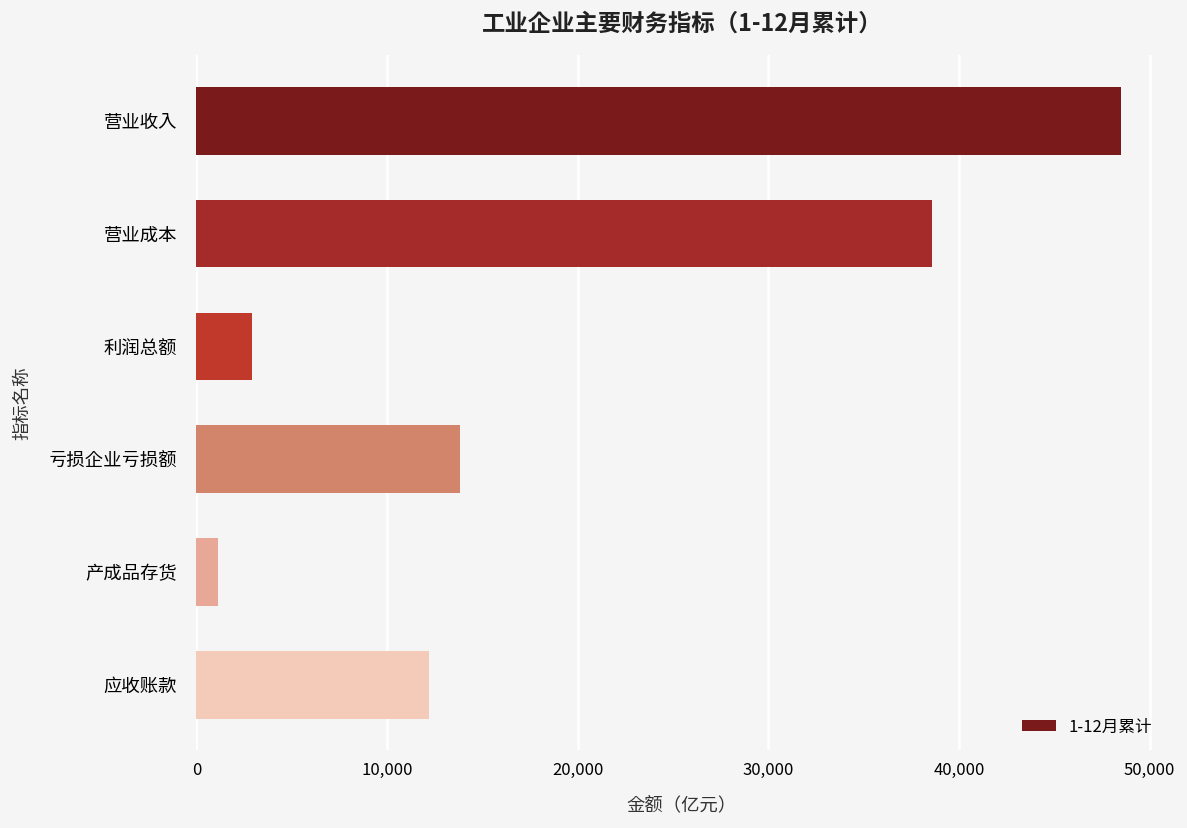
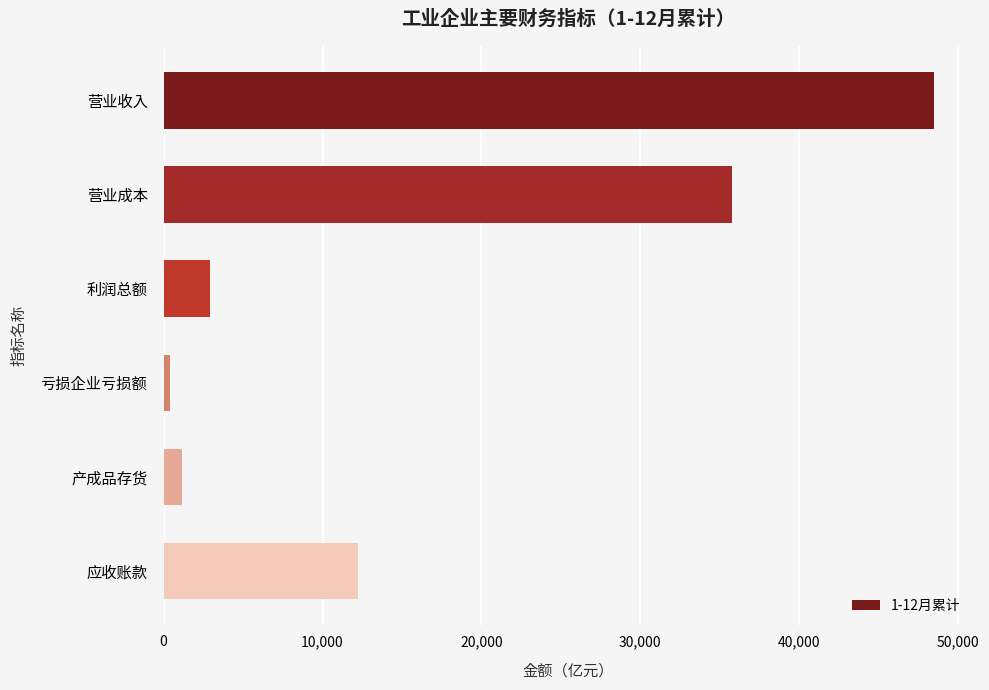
营业成本: 38,600 -> 35,800
亏损企业亏损额: 13,800 -> 400
